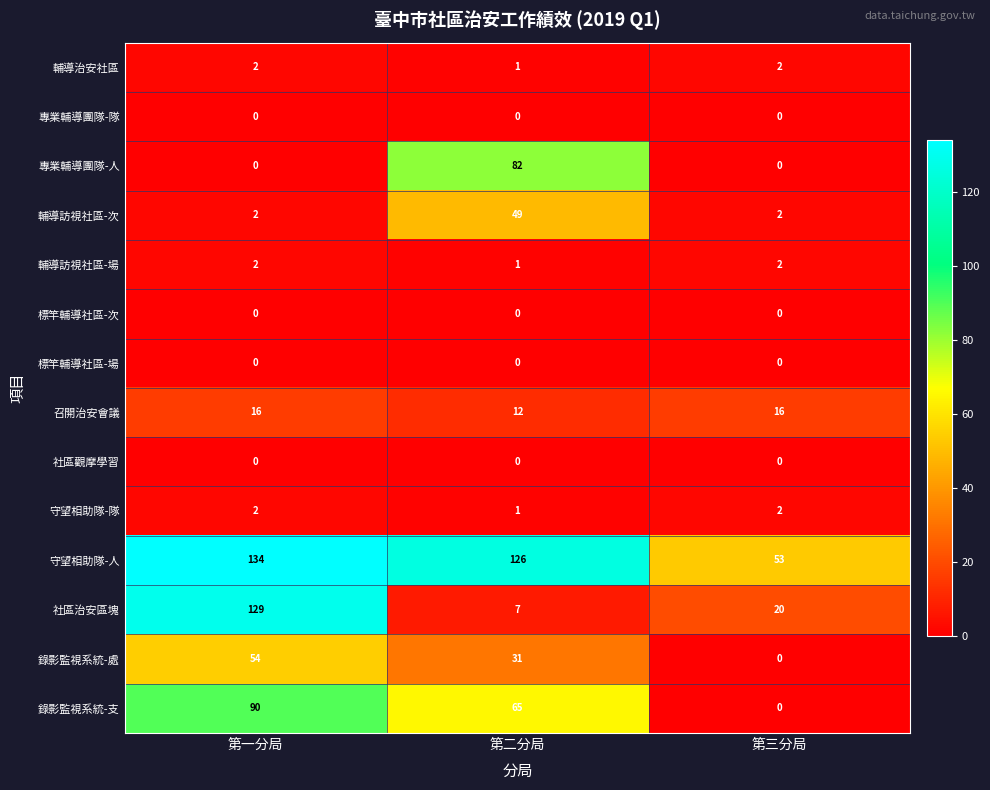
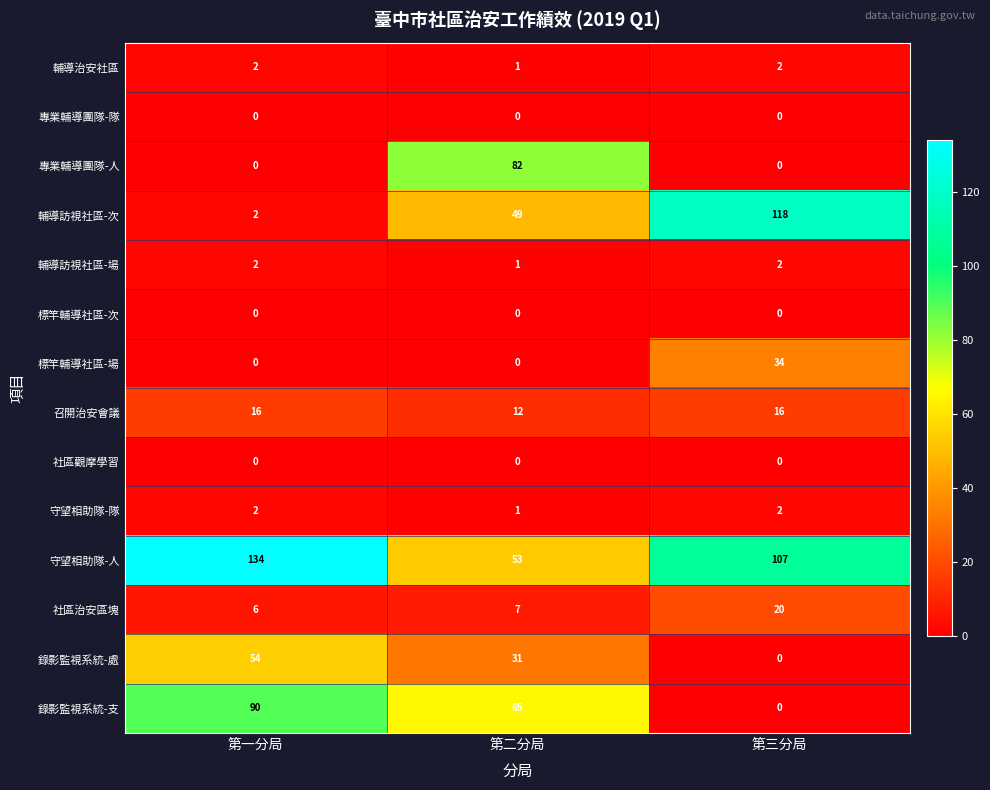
輔導訪視社區-次, 第三分局: 2 -> 118
標竿輔導社區-場, 第三分局: 0 -> 34
守望相助隊-人, 第二分局: 126 -> 53
守望相助隊-人, 第三分局: 53 -> 107
社區治安區塊, 第一分局: 129 -> 6
